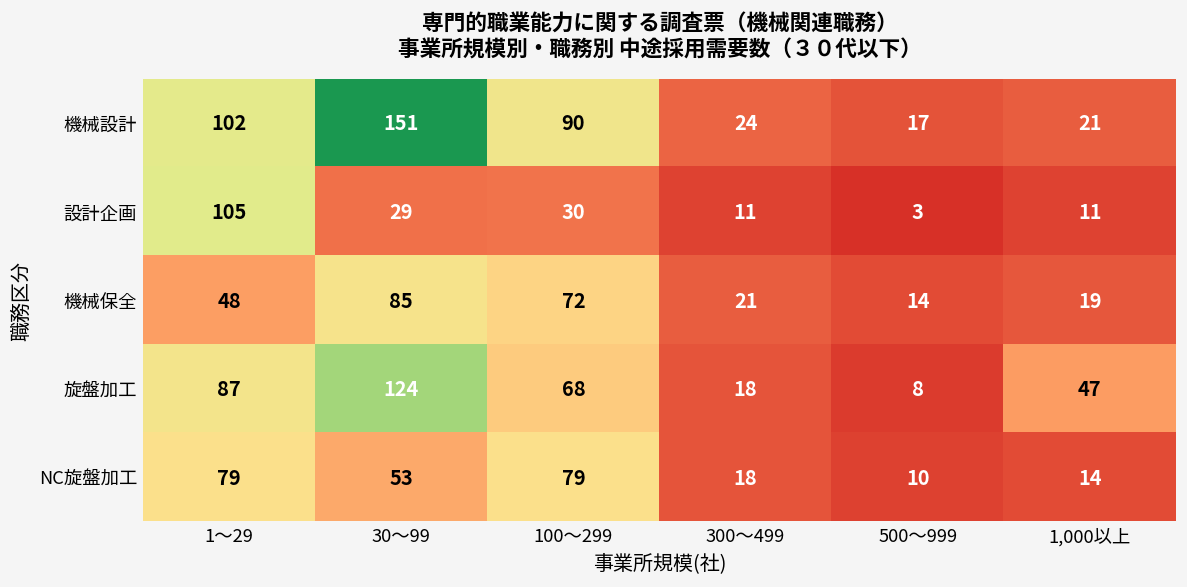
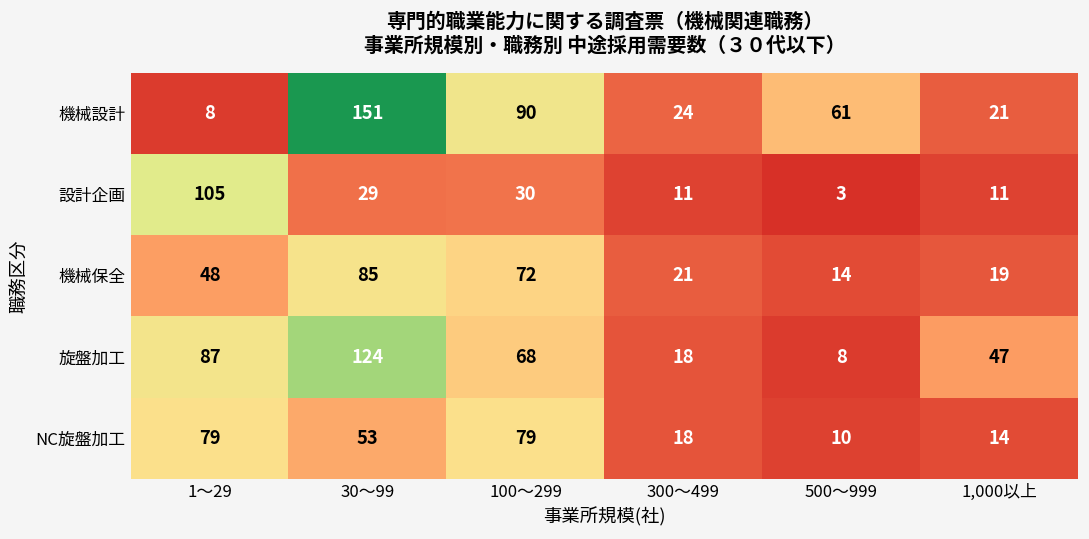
機械設計, 1～29: 102 -> 8
機械設計, 500～999: 17 -> 61
